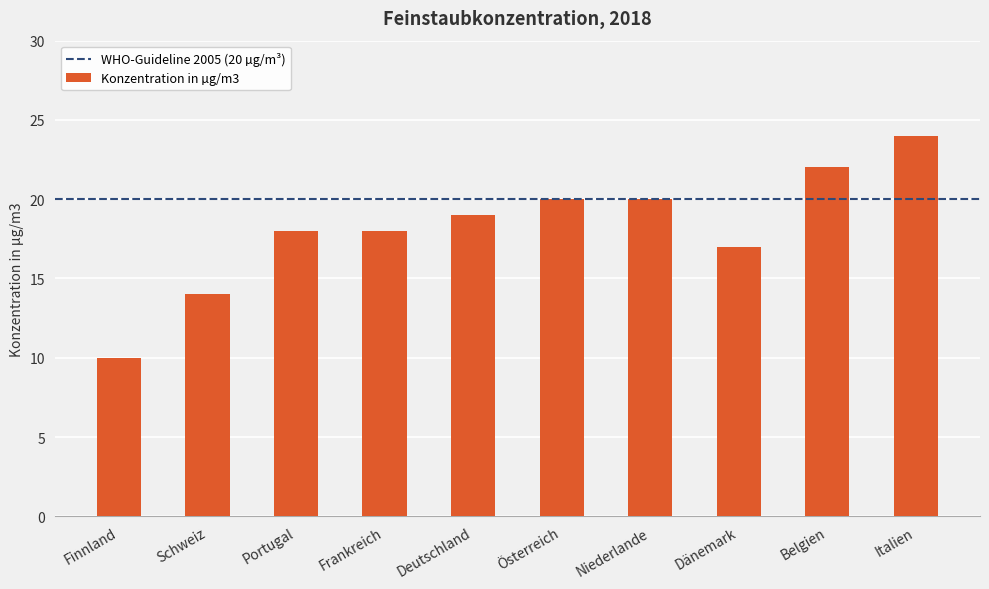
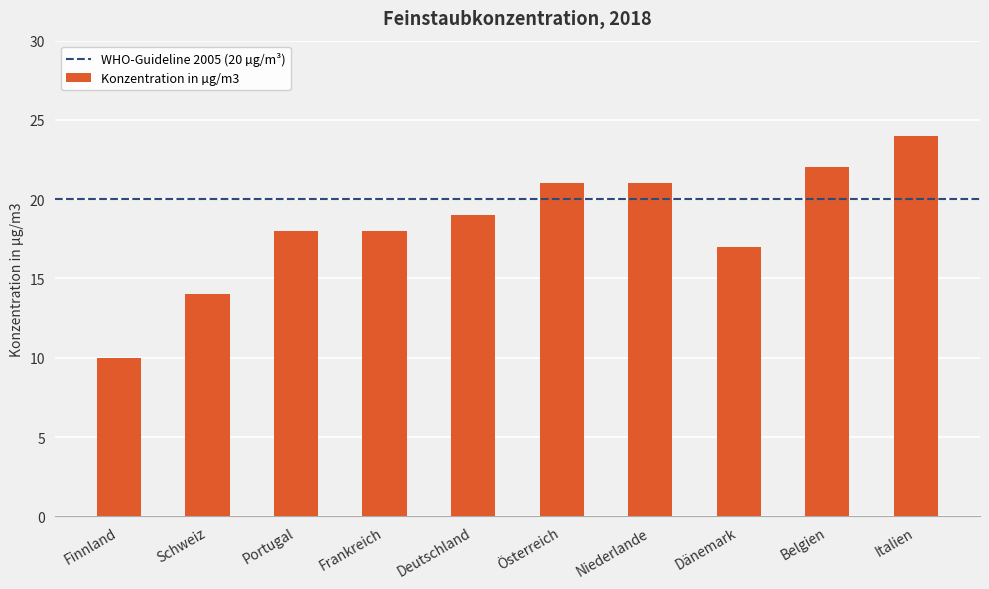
Österreich: 20 -> 21
Niederlande: 20 -> 21
